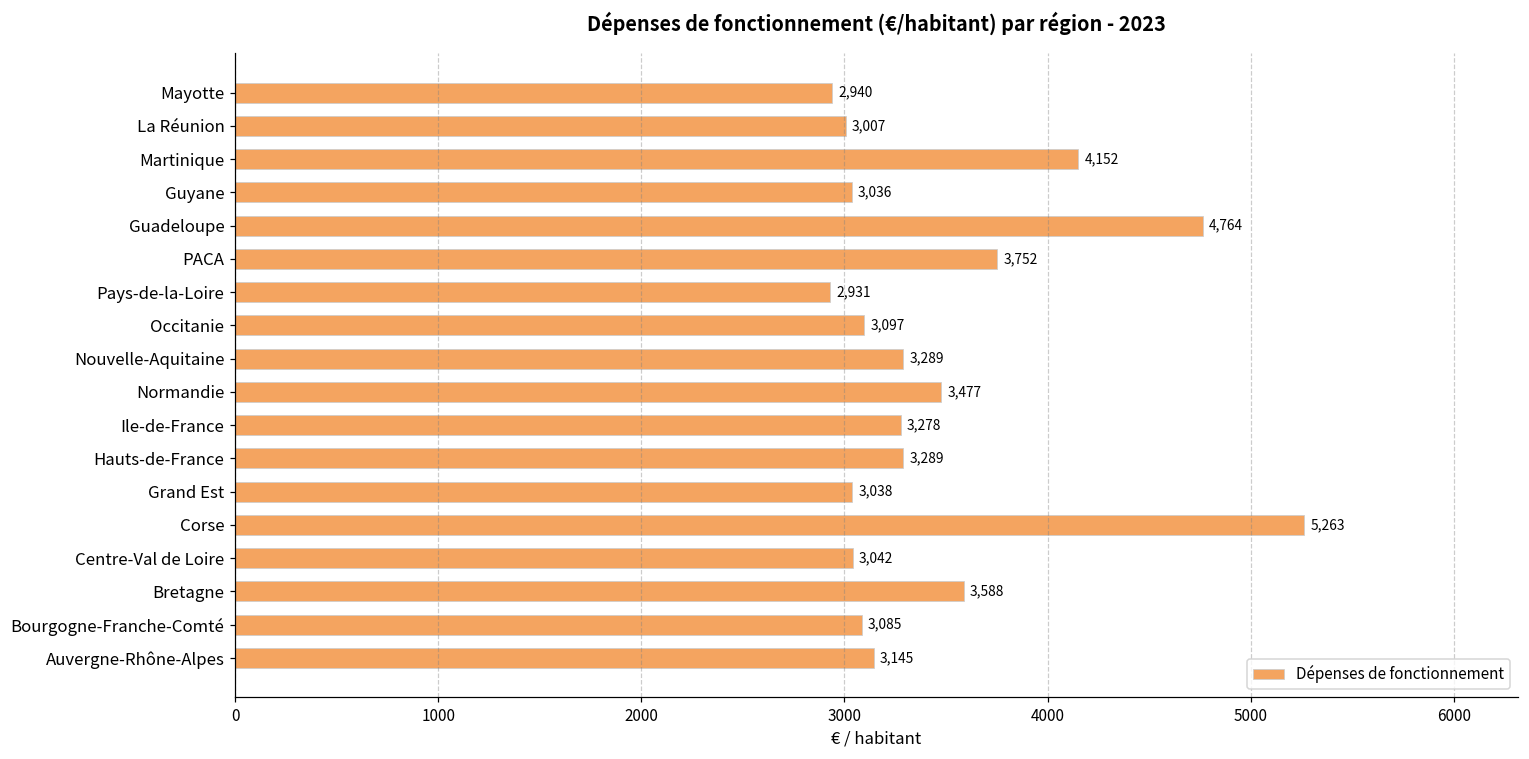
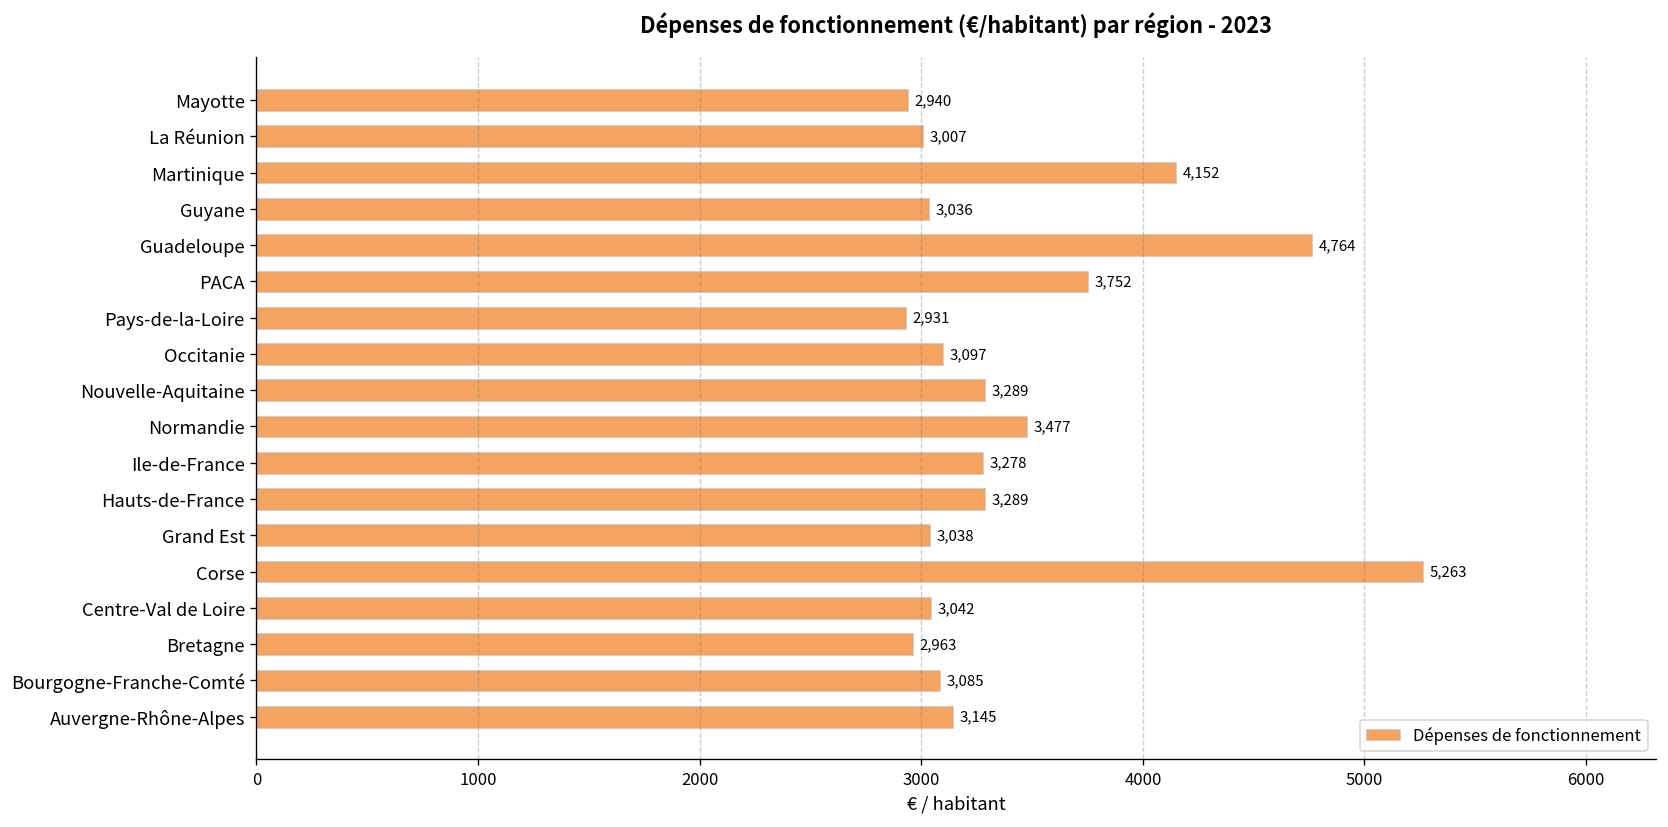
Bretagne: 3,588 -> 2,963
